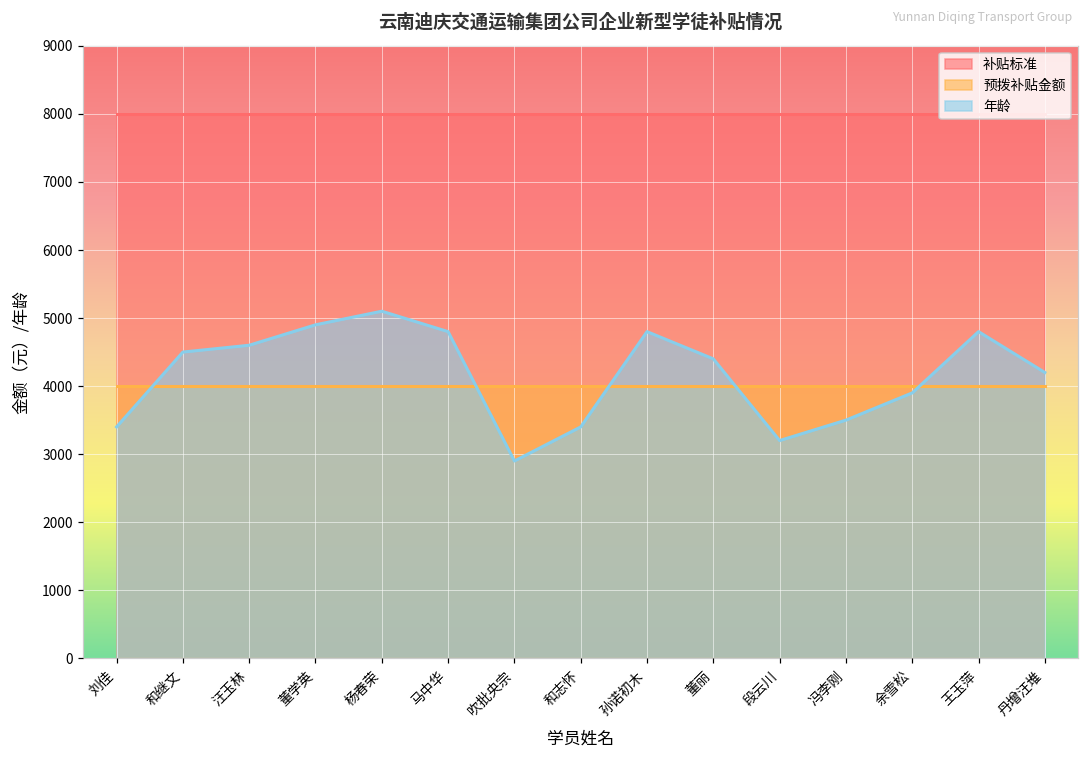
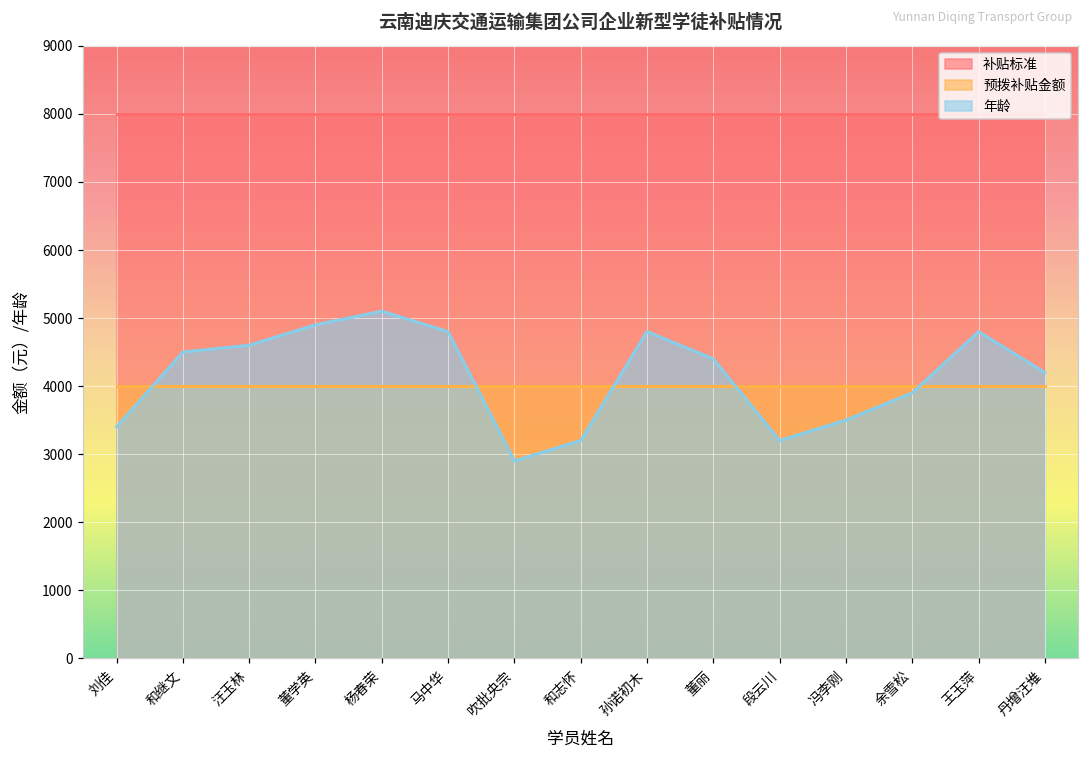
年龄, 和志怀: 3400 -> 3200
